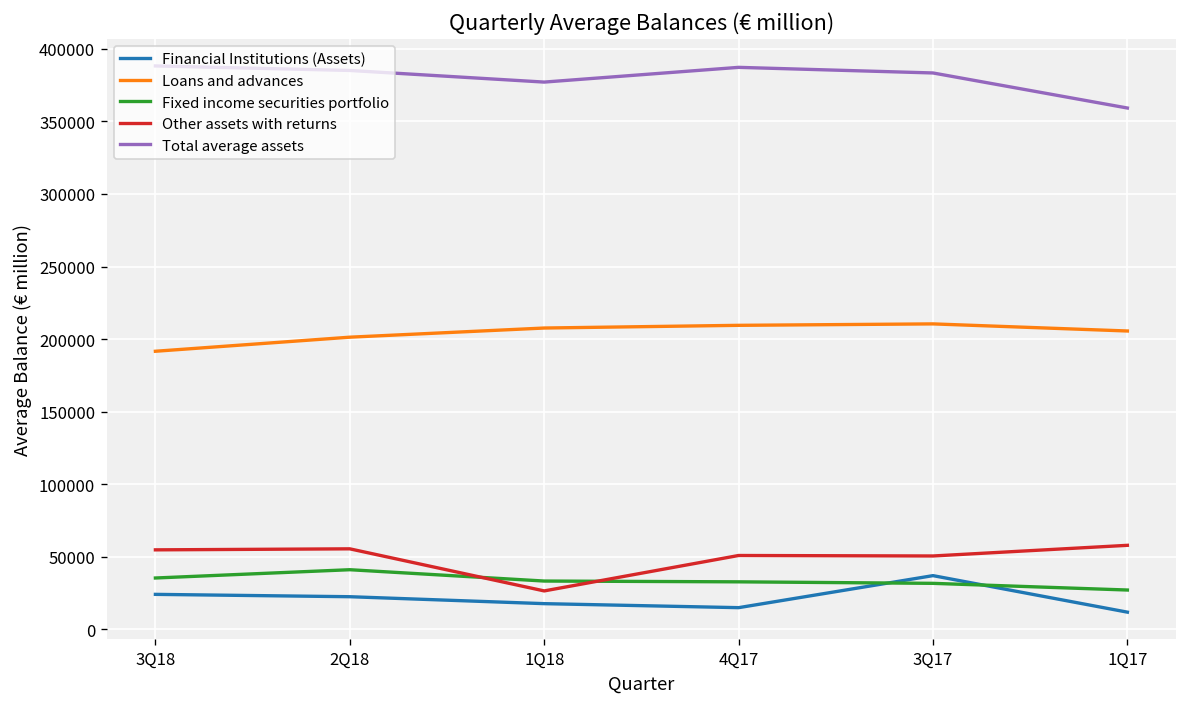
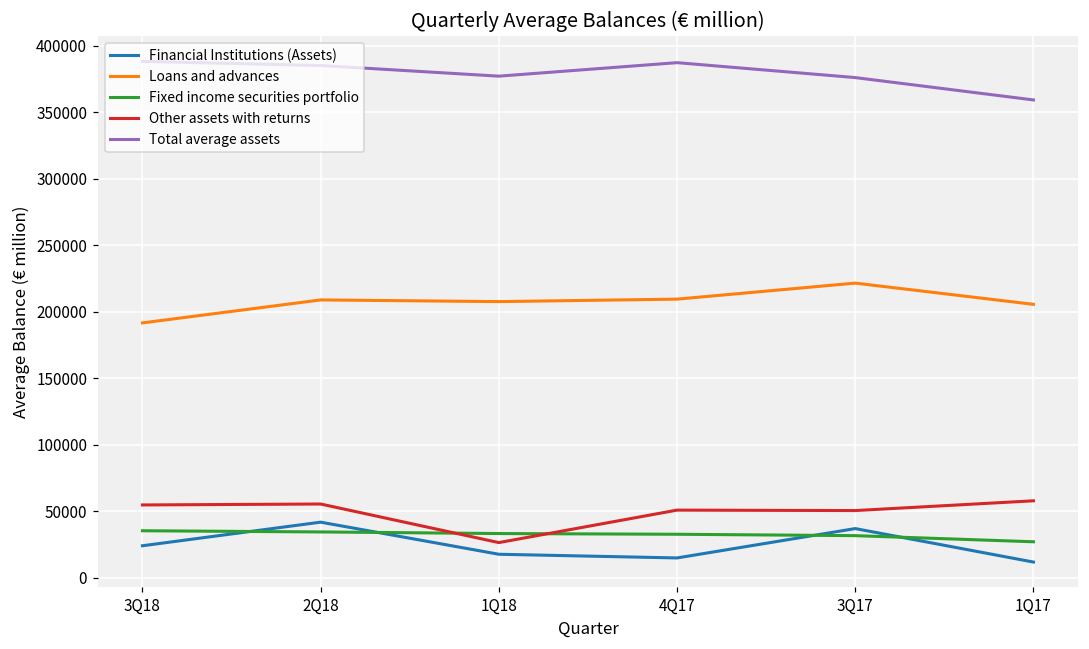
Financial Institutions (Assets), 2Q18: 22000 -> 42000
Loans and advances, 2Q18: 201000 -> 209000
Fixed income securities portfolio, 2Q18: 41000 -> 34000
Loans and advances, 3Q17: 210000 -> 222000
Total average assets, 3Q17: 383000 -> 376000
